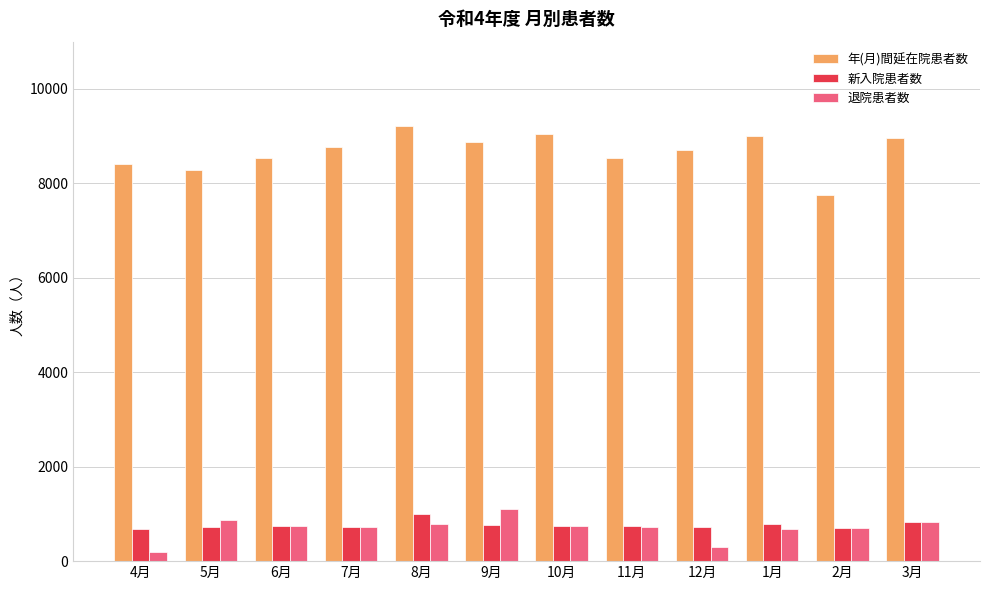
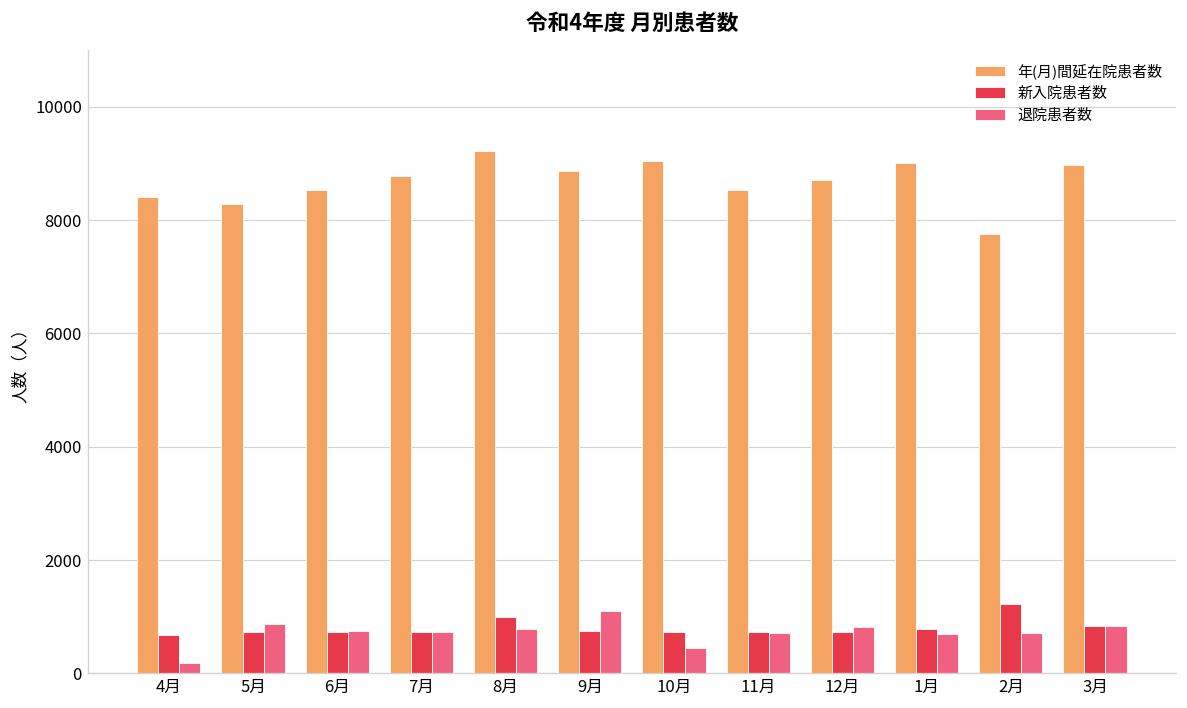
退院患者数, 10月: 800 -> 400
退院患者数, 12月: 300 -> 800
新入院患者数, 2月: 700 -> 1200
